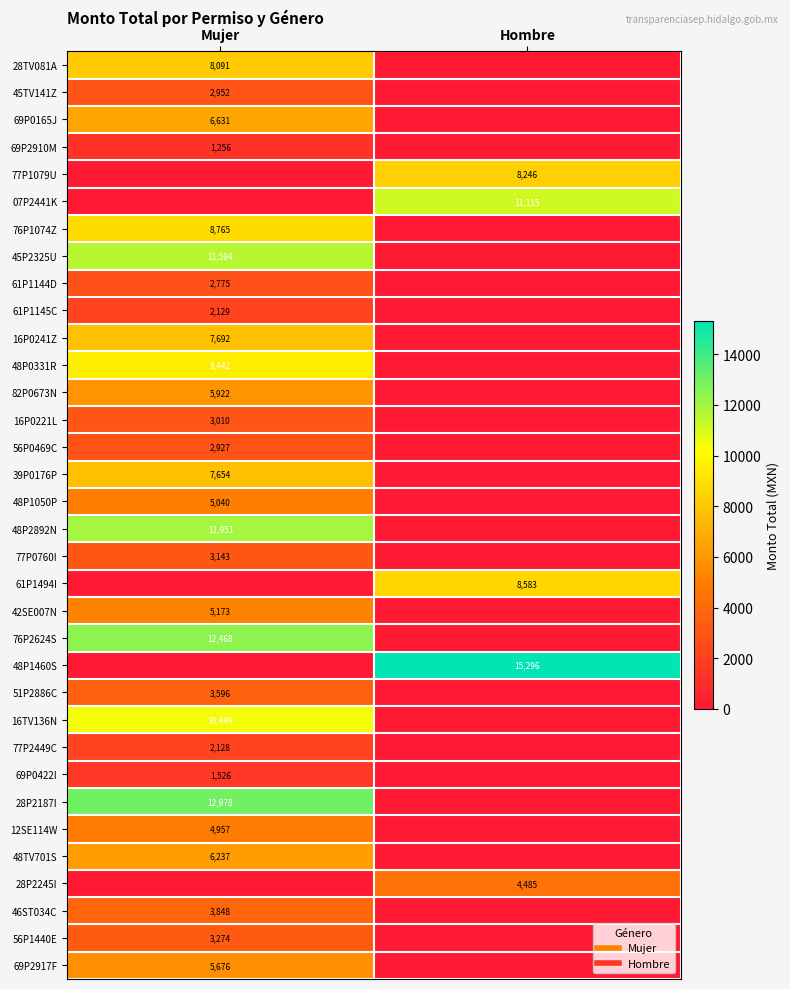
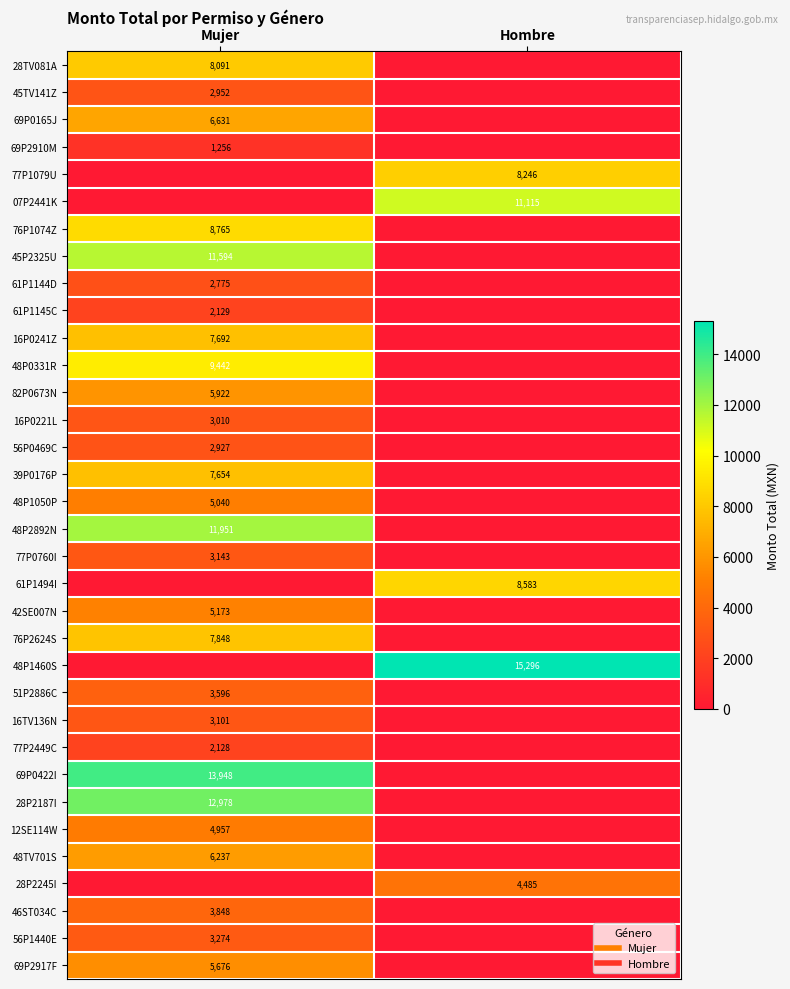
76P2624S, Mujer: 12,468 -> 7,848
16TV136N, Mujer: 10,449 -> 3,101
69P0422I, Mujer: 1,526 -> 13,948
